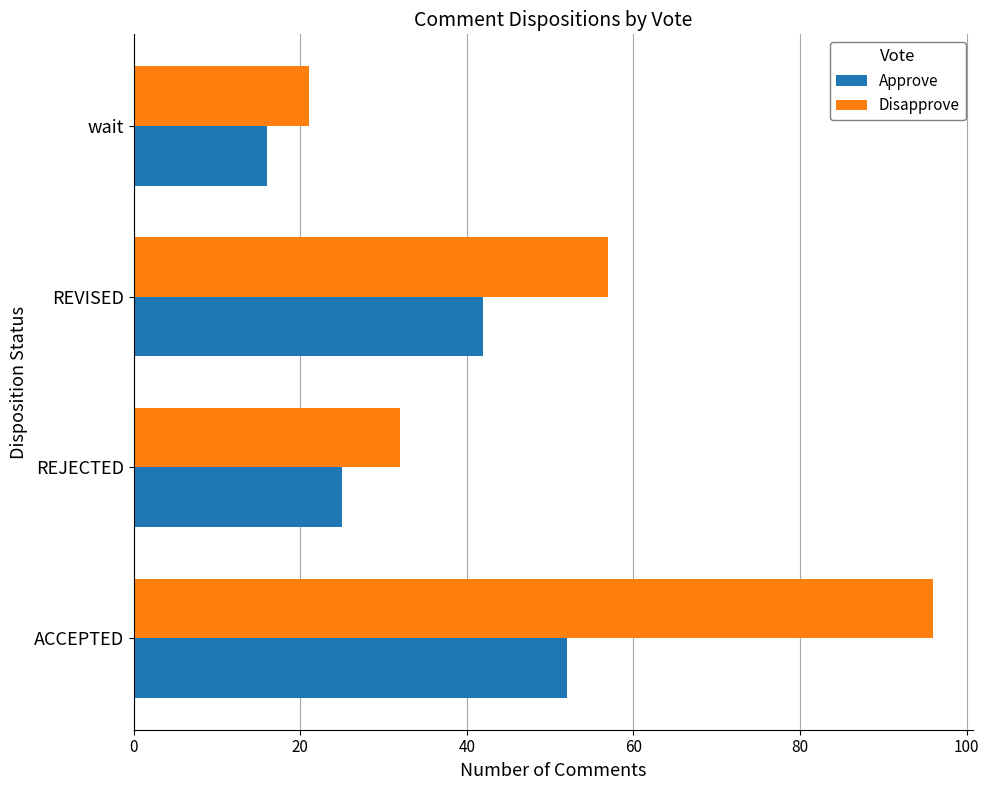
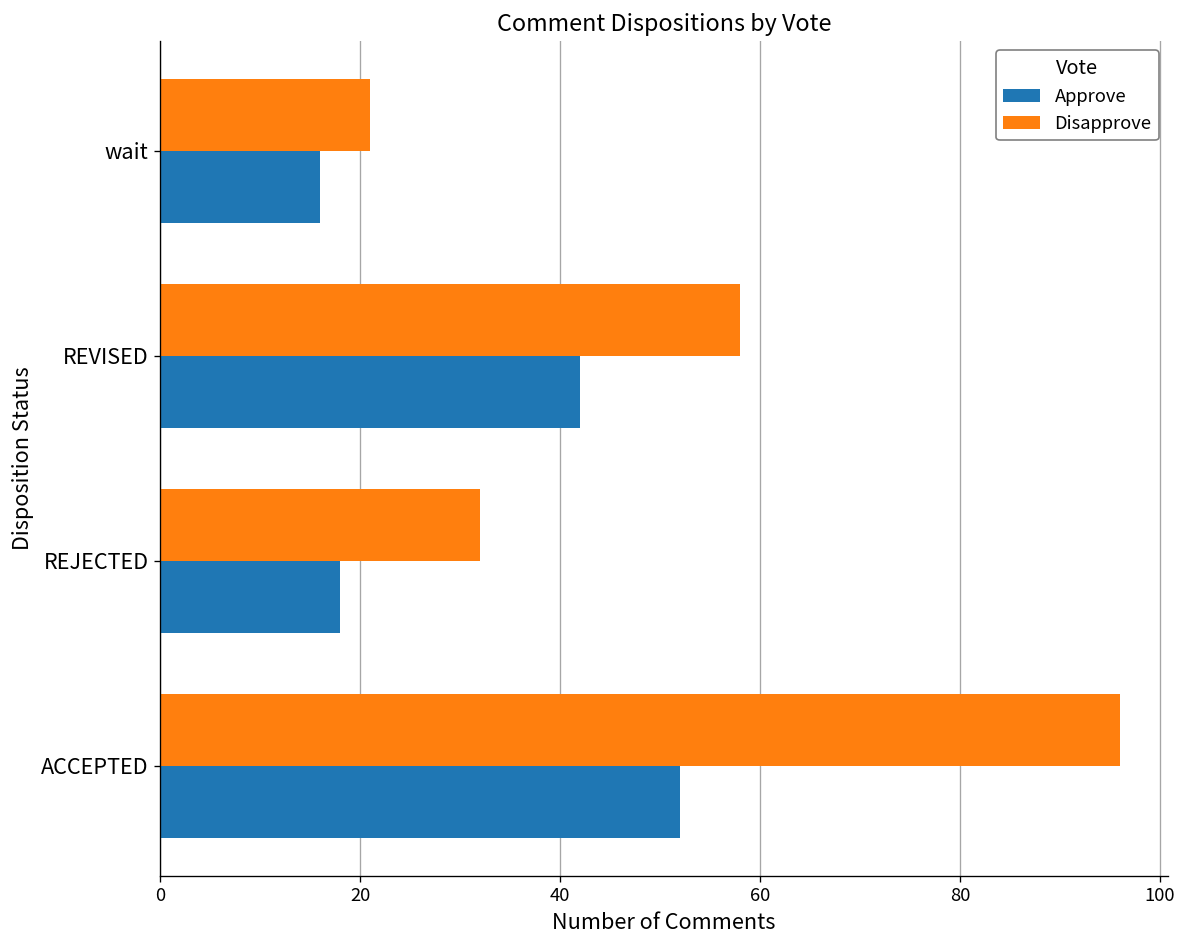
Disapprove, REVISED: 57 -> 58
Approve, REJECTED: 25 -> 18
